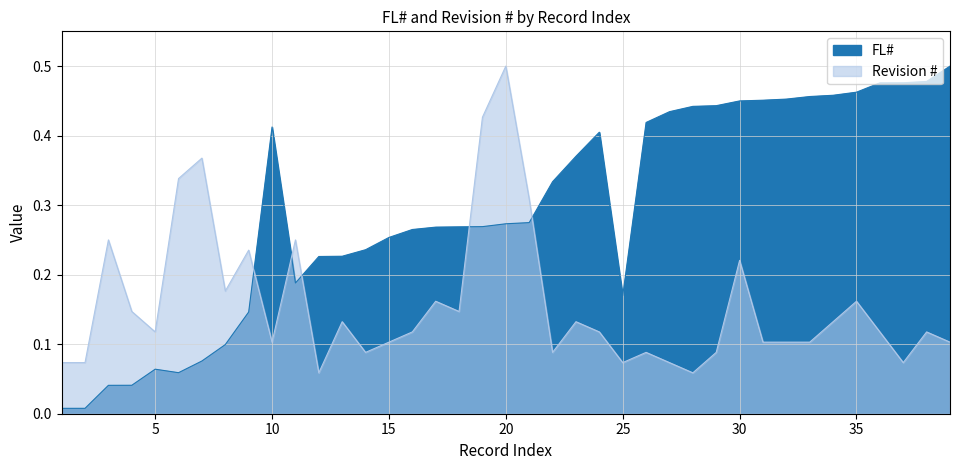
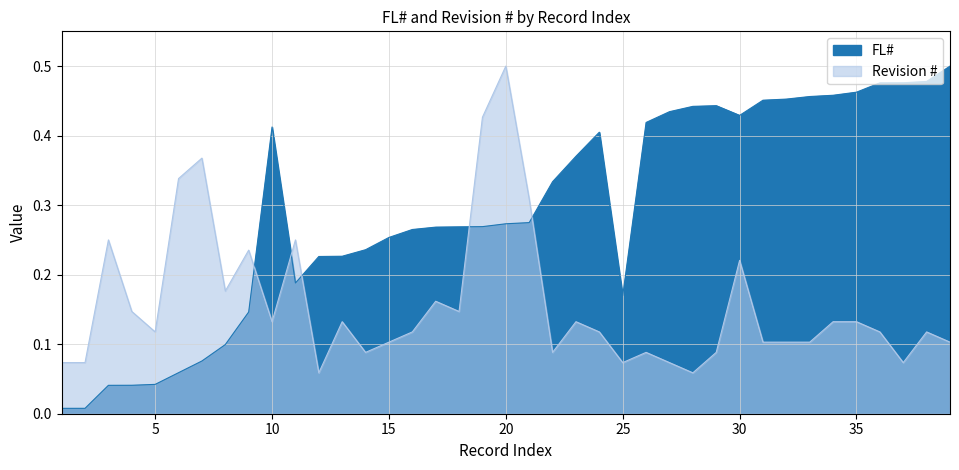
FL#, 5: 0.06 -> 0.04
Revision #, 10: 0.10 -> 0.13
FL#, 30: 0.45 -> 0.43
Revision #, 35: 0.16 -> 0.13
